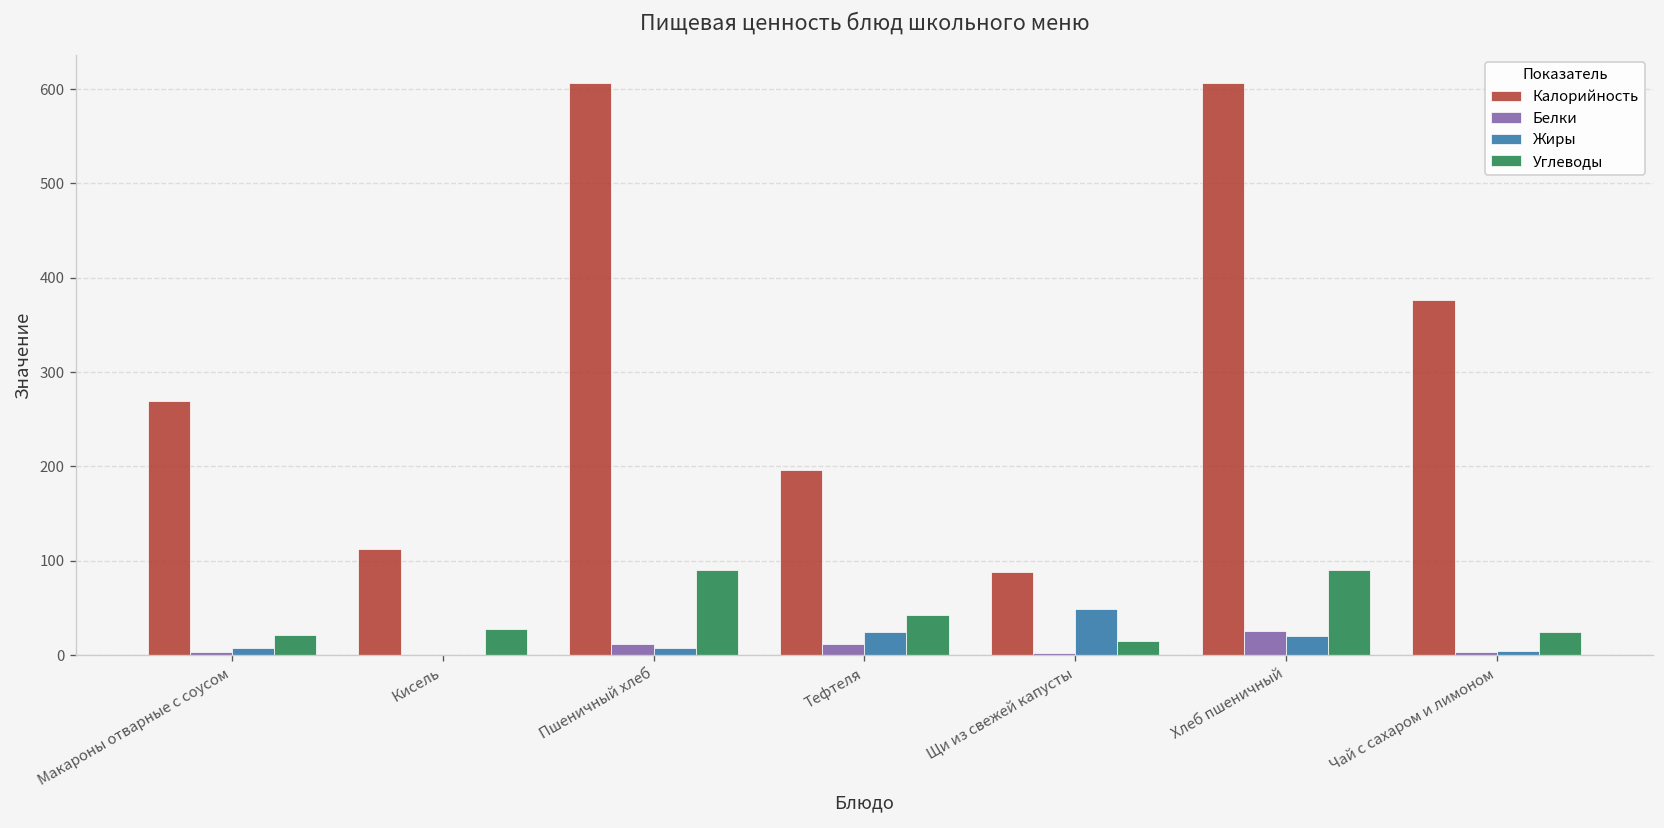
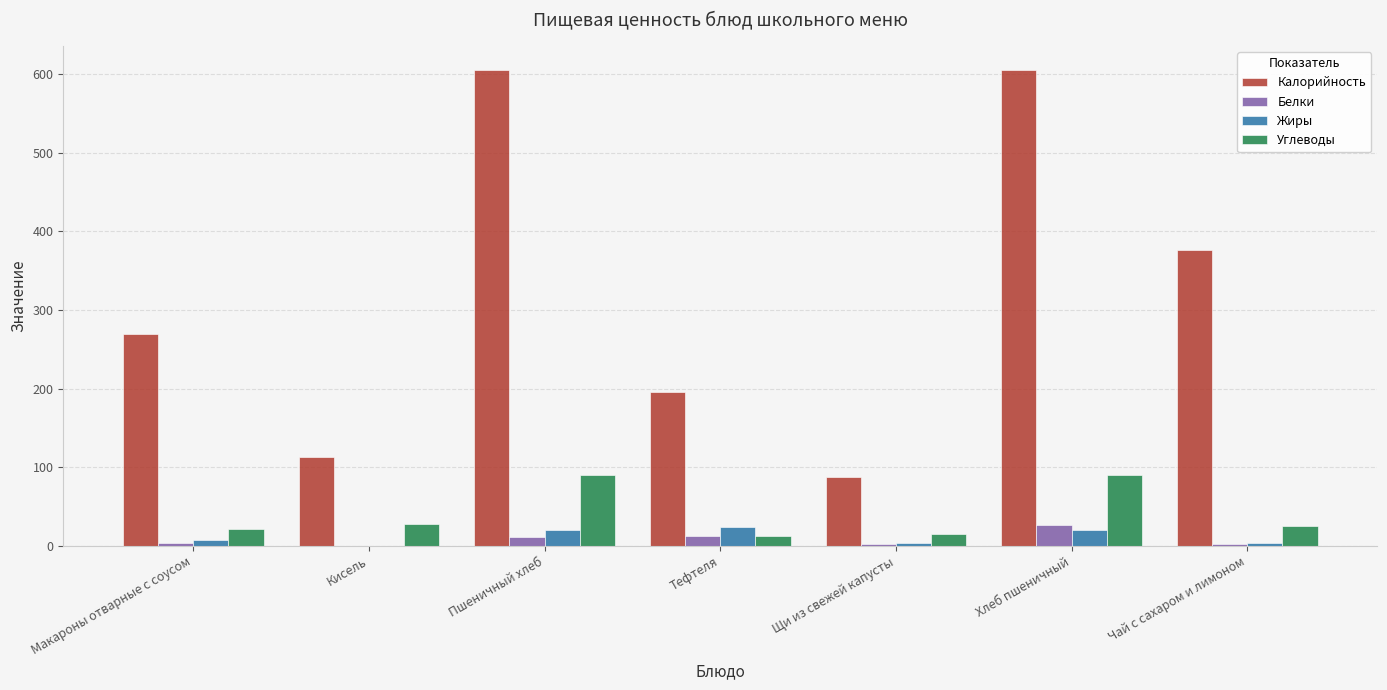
Жиры, Пшеничный хлеб: 10 -> 20
Углеводы, Тефтеля: 40 -> 10
Жиры, Щи из свежей капусты: 50 -> 0
